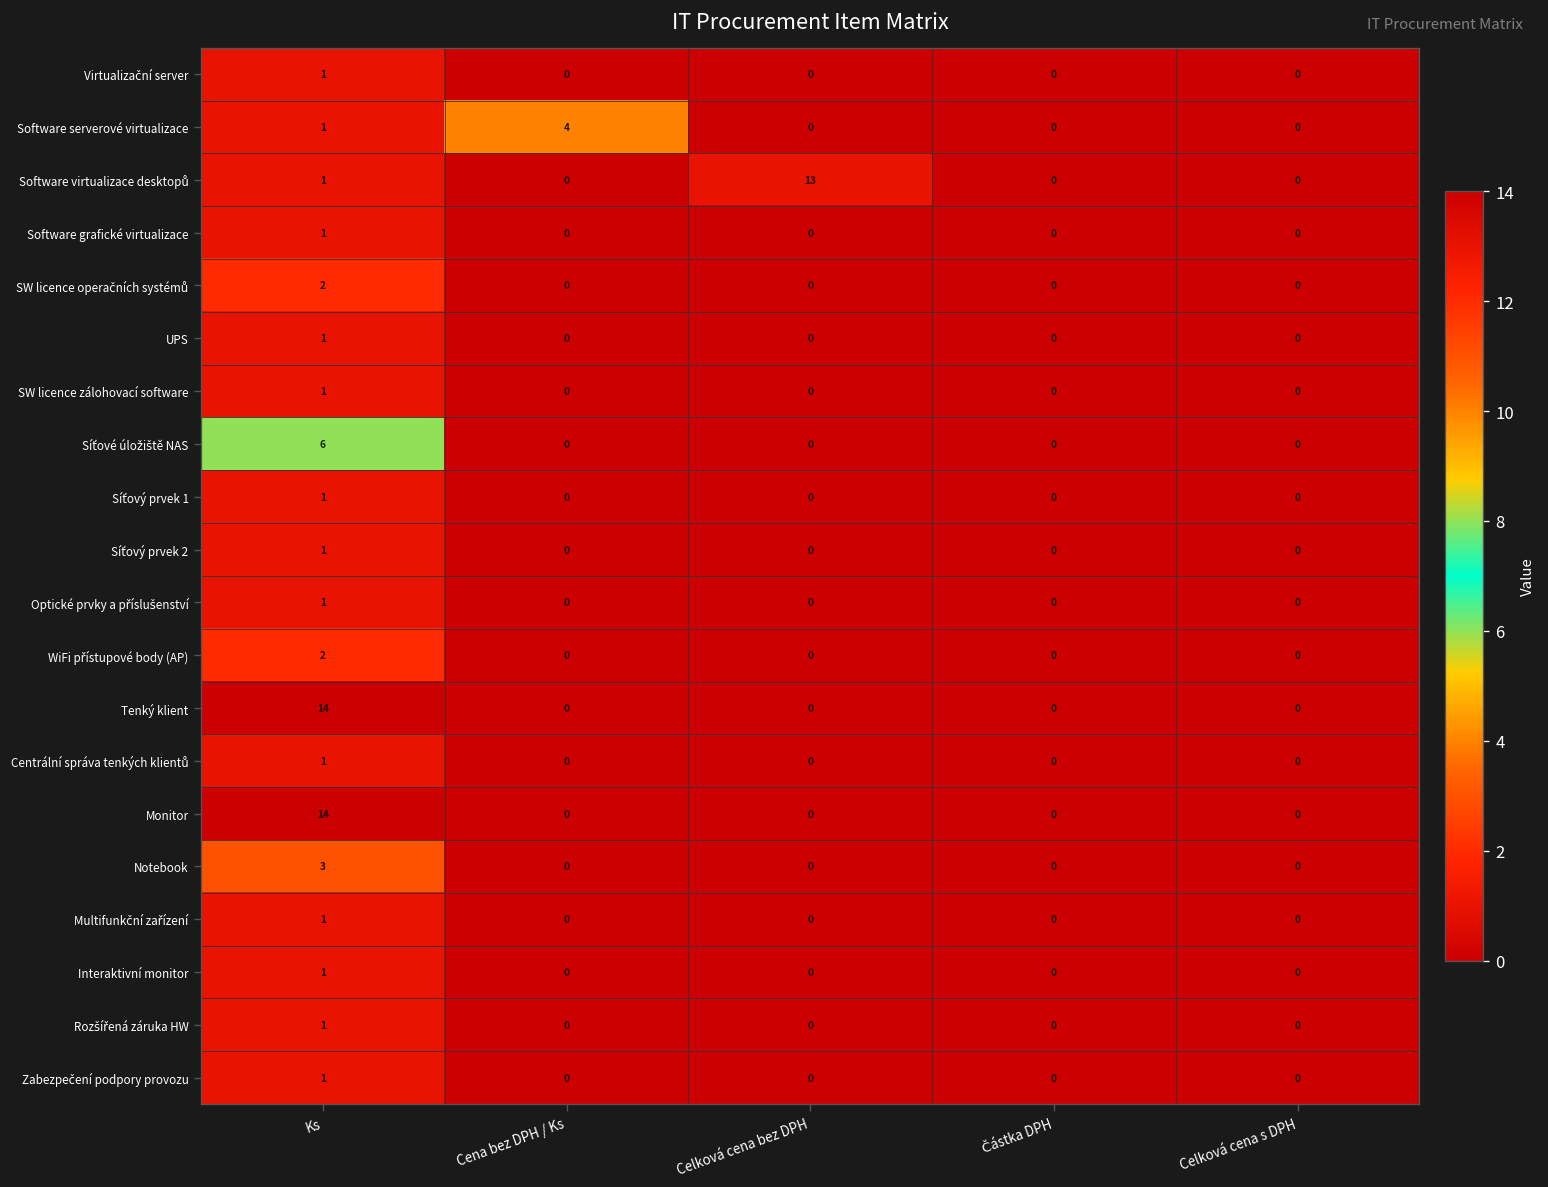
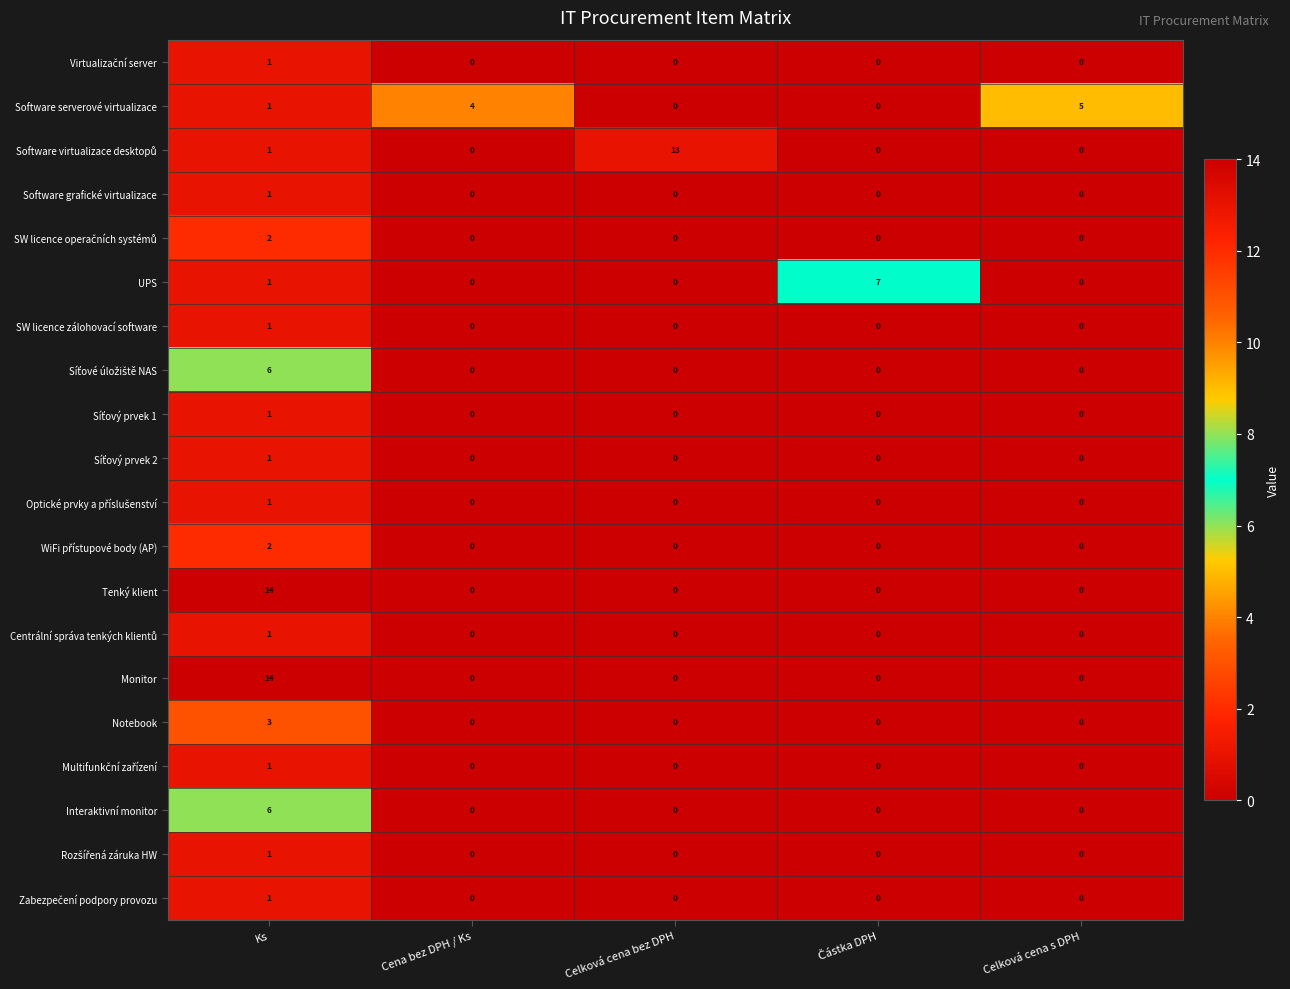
Software serverové virtualizace, Celková cena s DPH: 0 -> 5
UPS, Částka DPH: 0 -> 7
Interaktivní monitor, Ks: 1 -> 6
